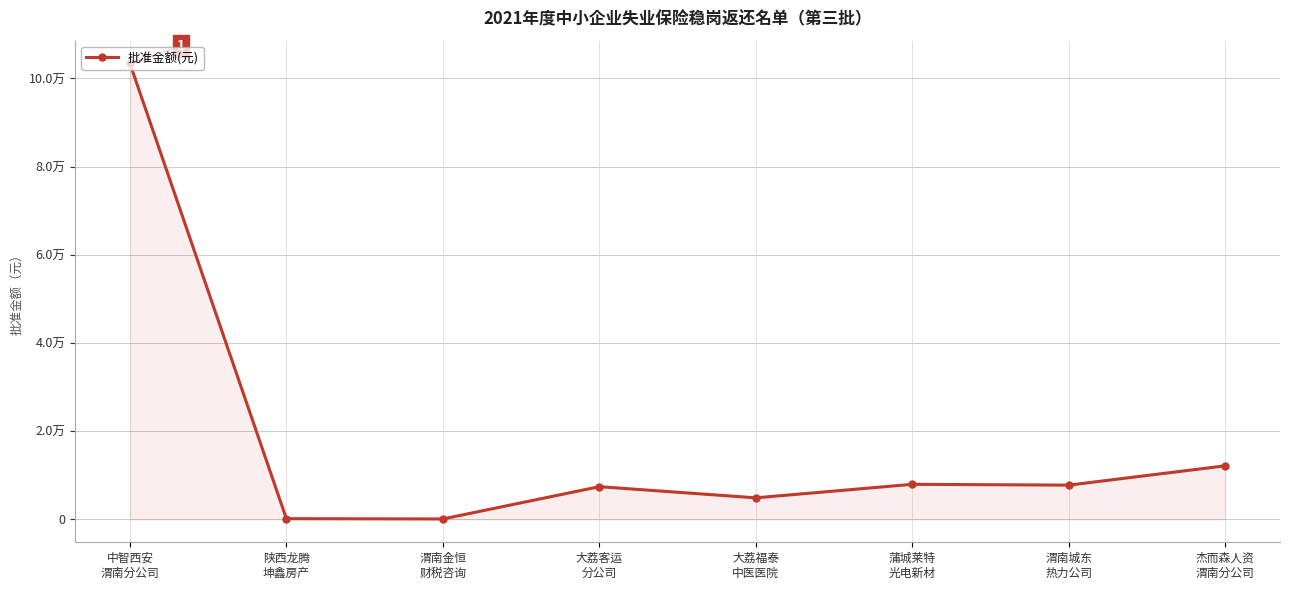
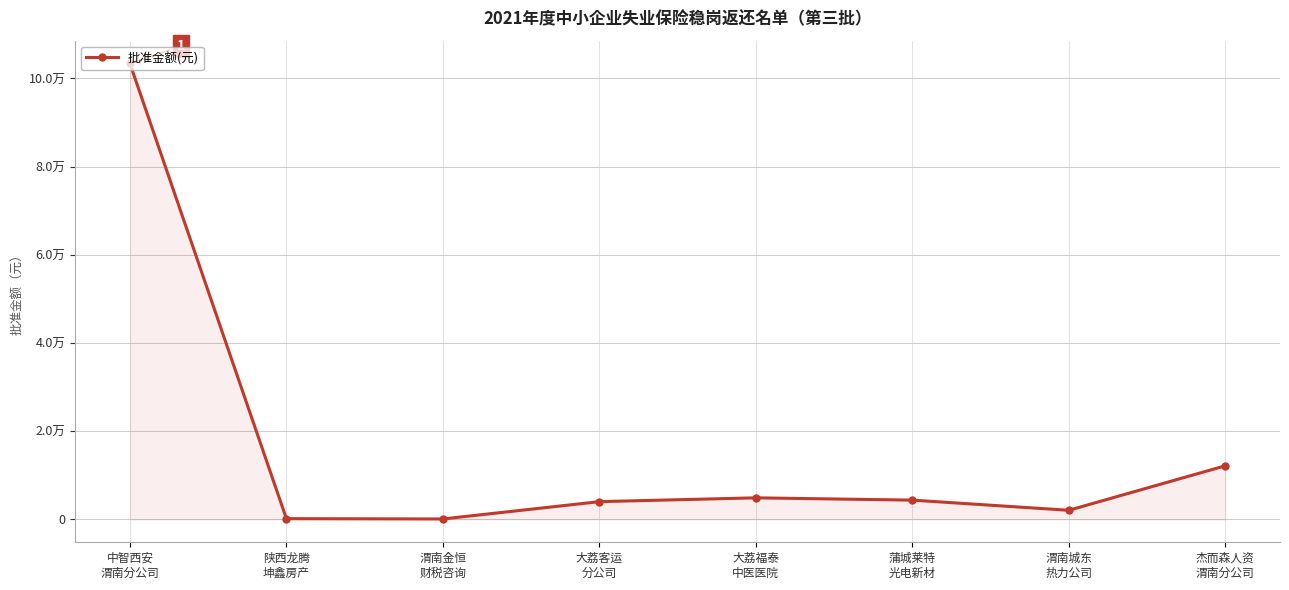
大荔客运 分公司: 0.7万 -> 0.4万
蒲城莱特 光电新材: 0.8万 -> 0.4万
渭南城东 热力公司: 0.8万 -> 0.2万
